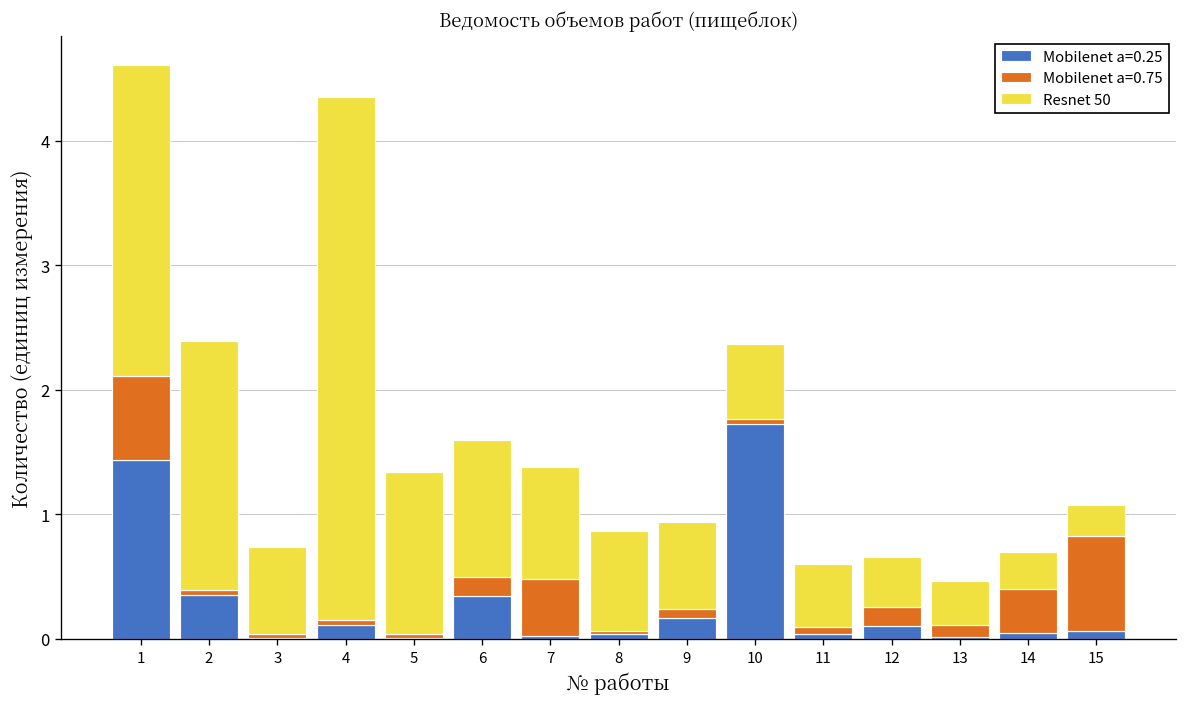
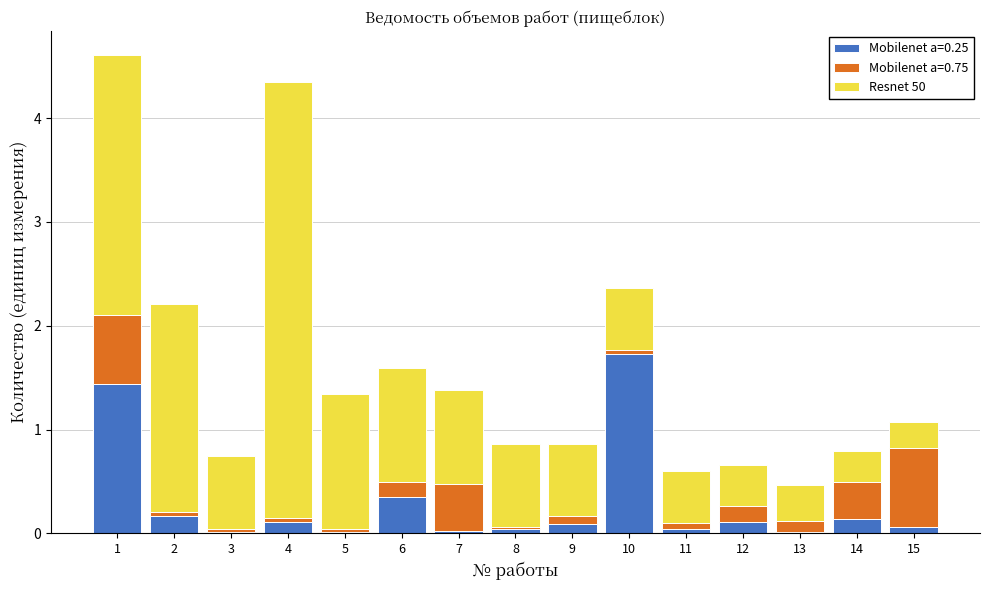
Mobilenet a=0.25, 2: 0.35 -> 0.17
Mobilenet a=0.25, 9: 0.17 -> 0.09
Mobilenet a=0.25, 14: 0.05 -> 0.14
